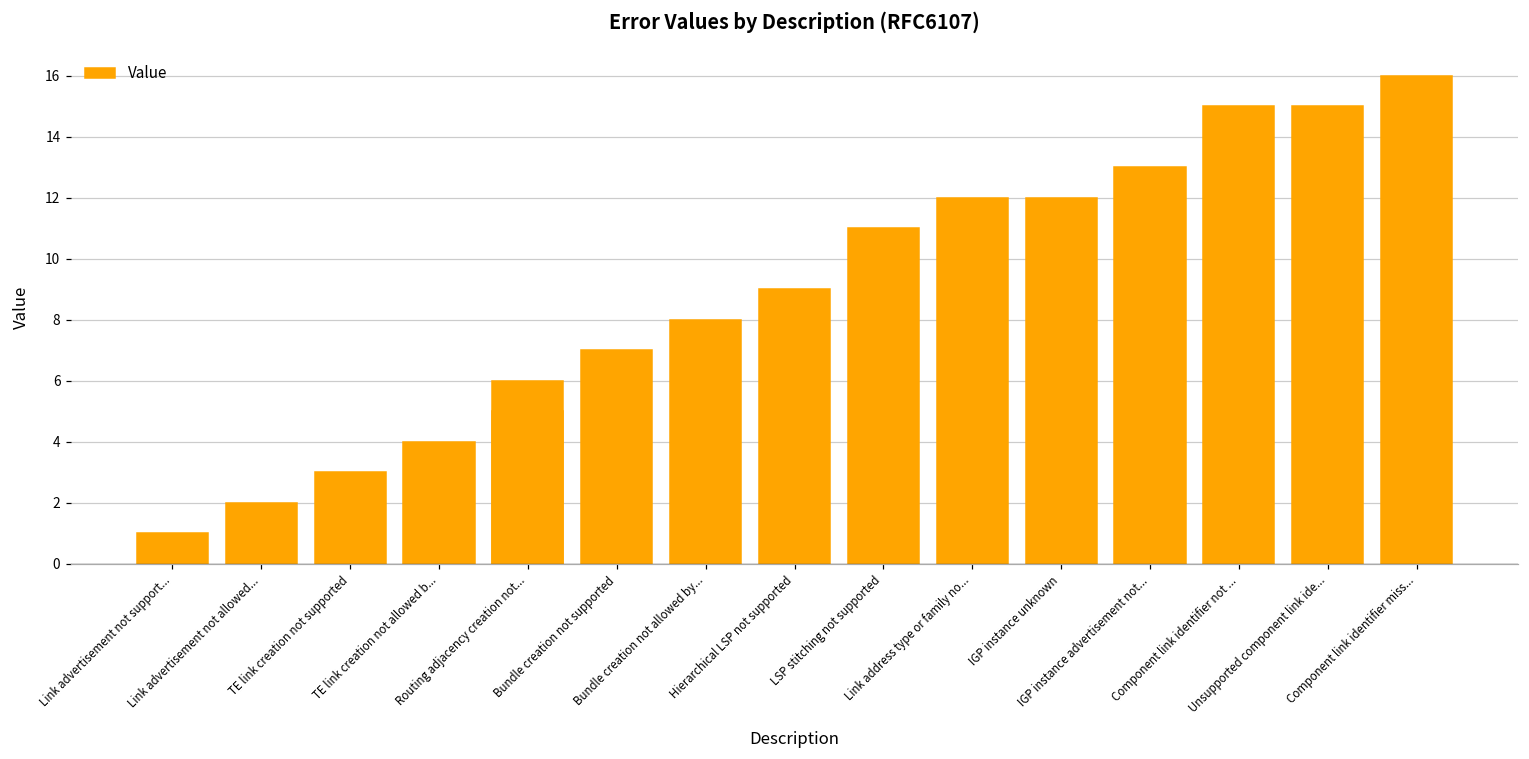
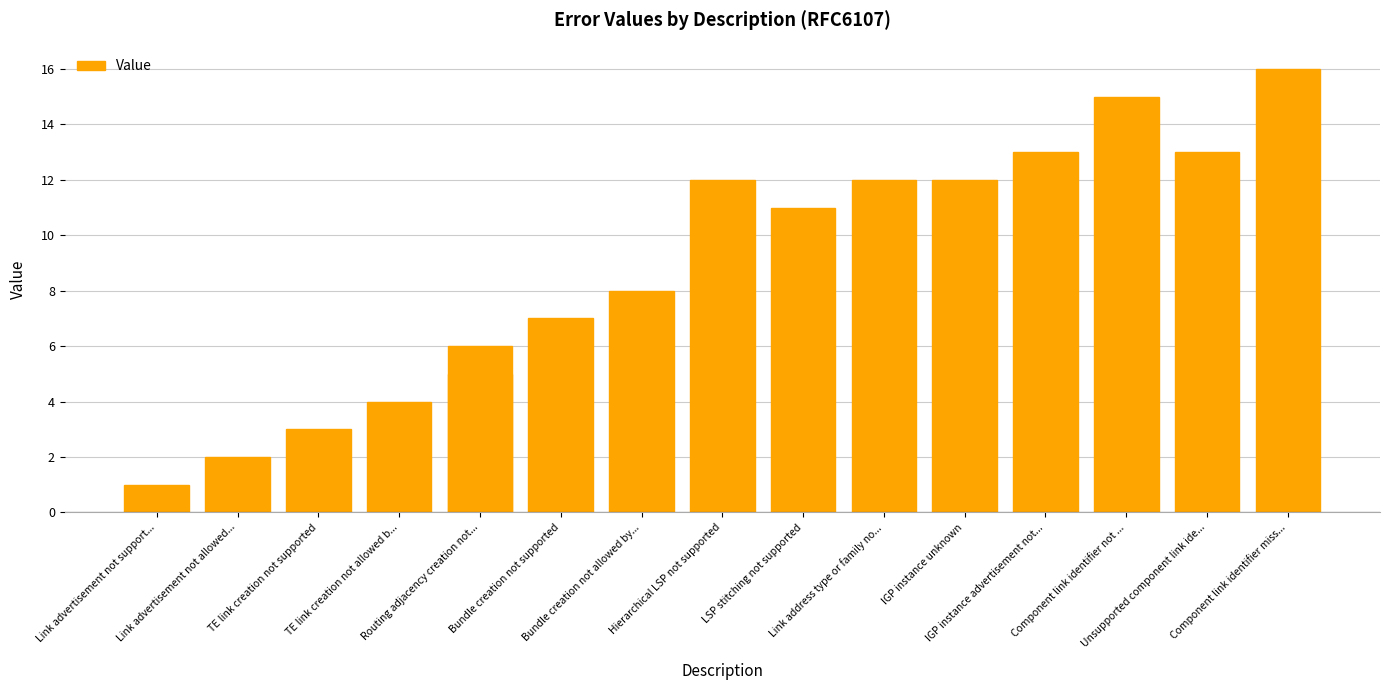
Hierarchical LSP not supported: 9 -> 12
Unsupported component link ide...: 15 -> 13
